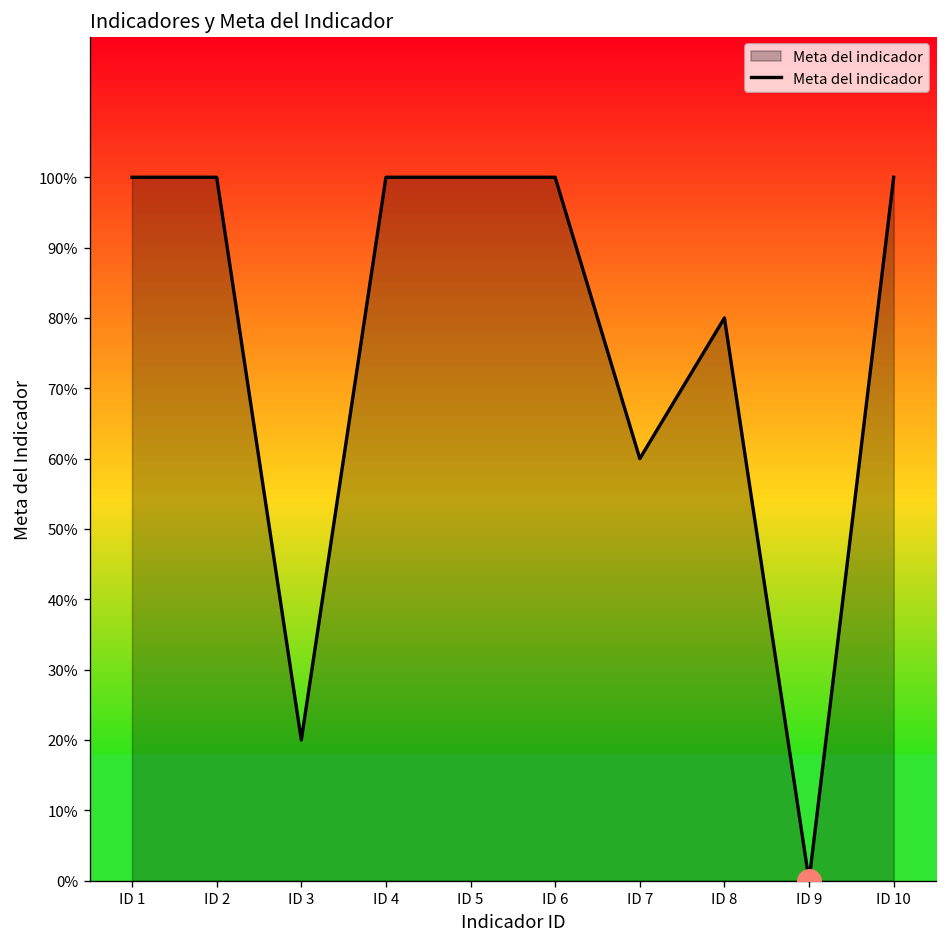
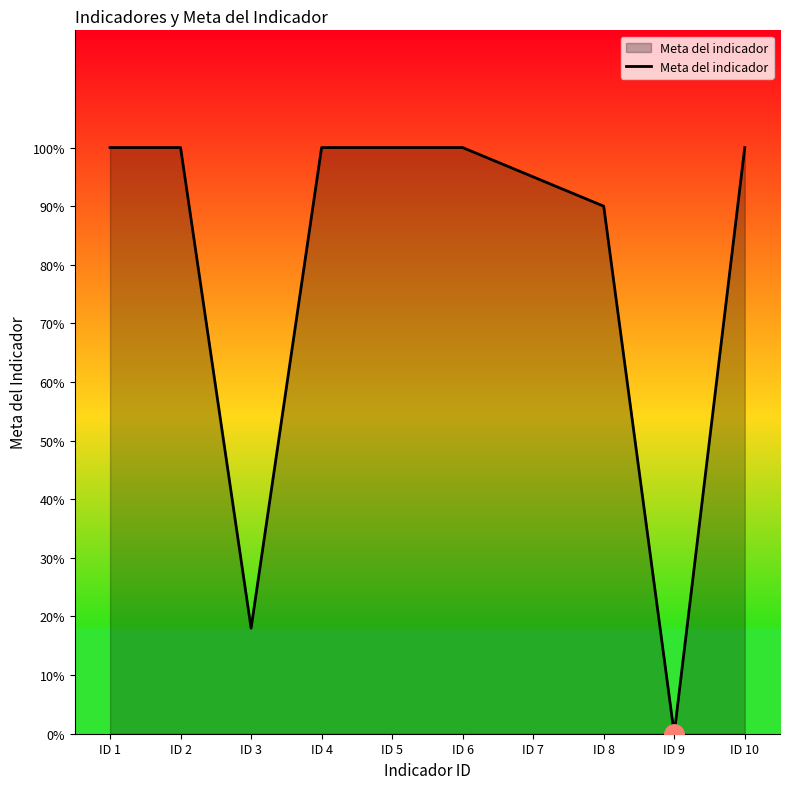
Meta del indicador, ID 3: 20% -> 18%
Meta del indicador, ID 7: 60% -> 95%
Meta del indicador, ID 8: 80% -> 90%
